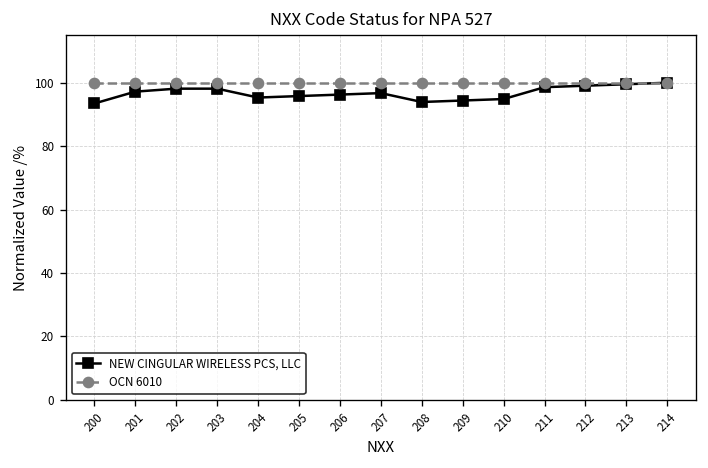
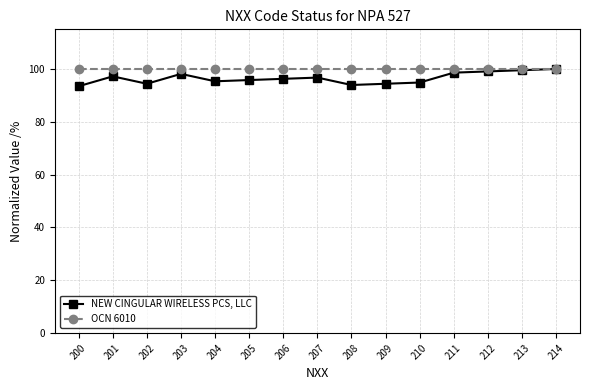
NEW CINGULAR WIRELESS PCS, LLC, 202: 98 -> 94
